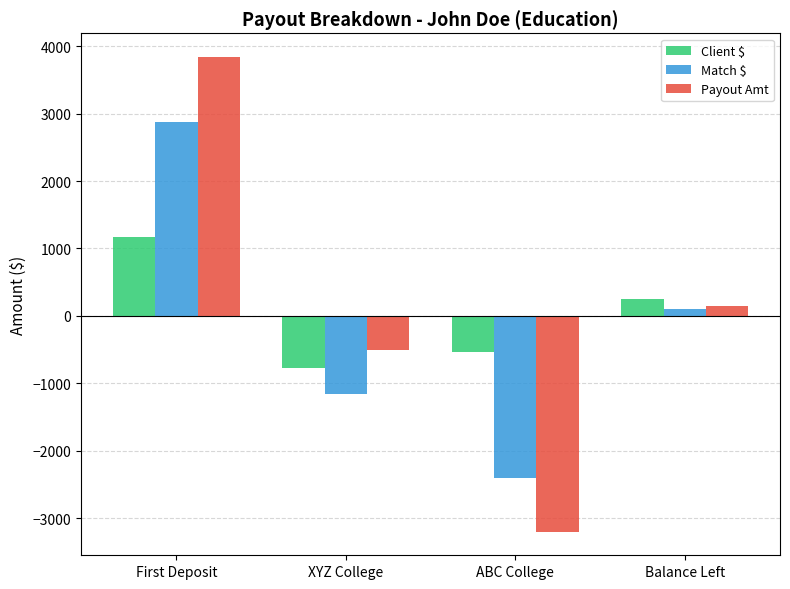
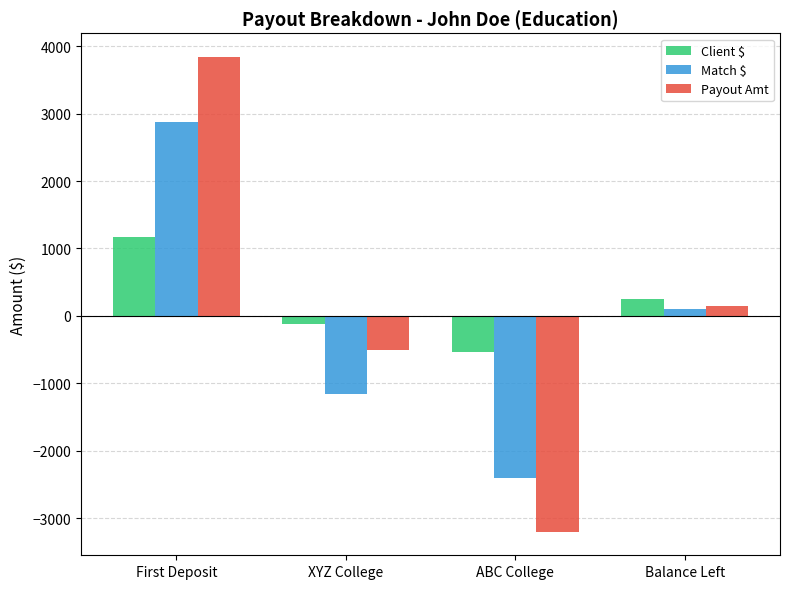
Client $, XYZ College: -800 -> -100
